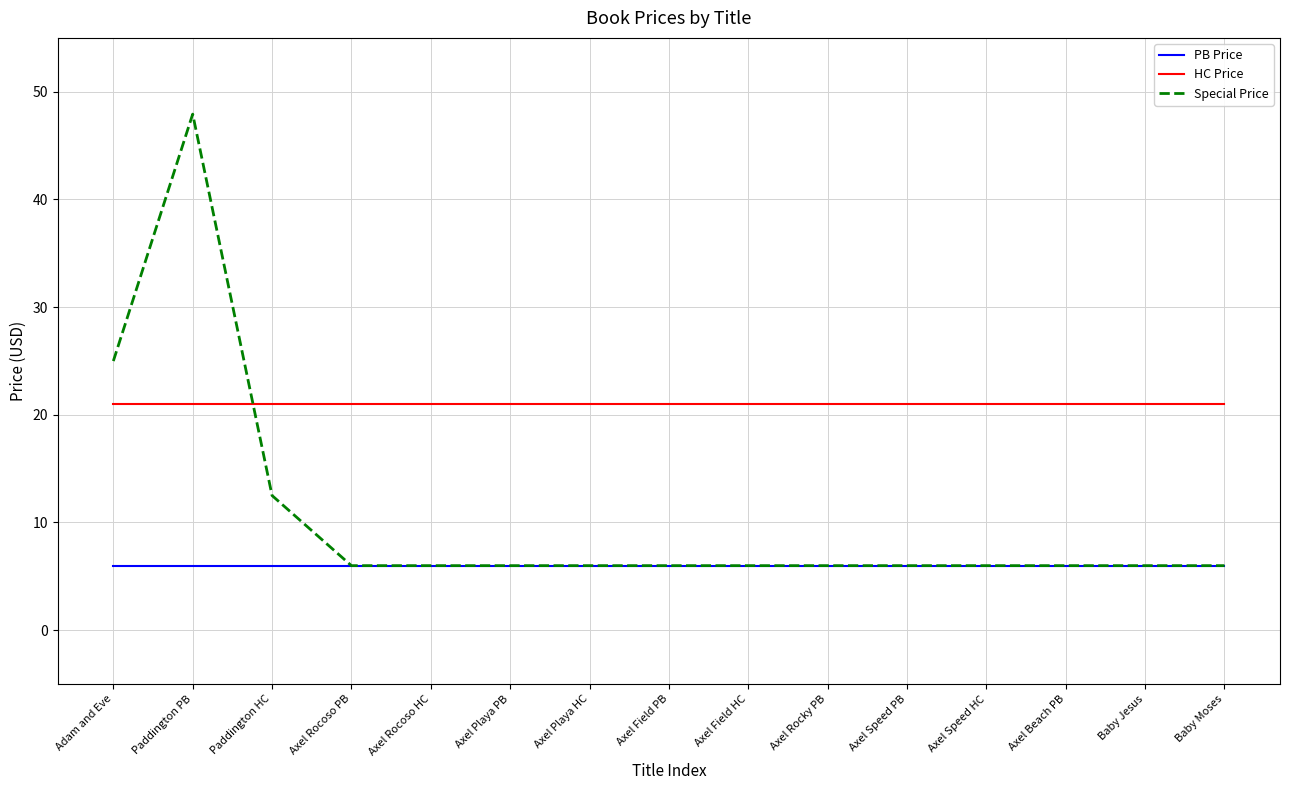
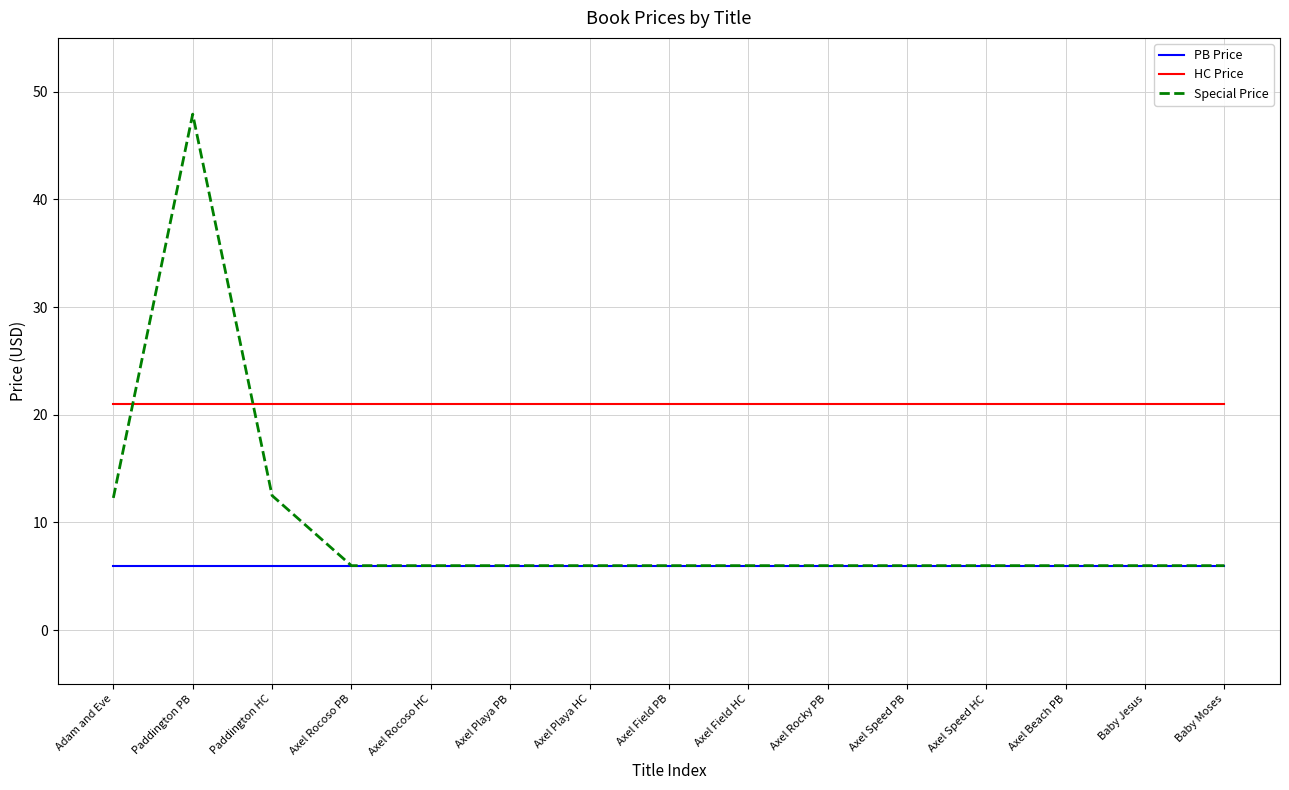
Special Price, Adam and Eve: 25.0 -> 12.3
